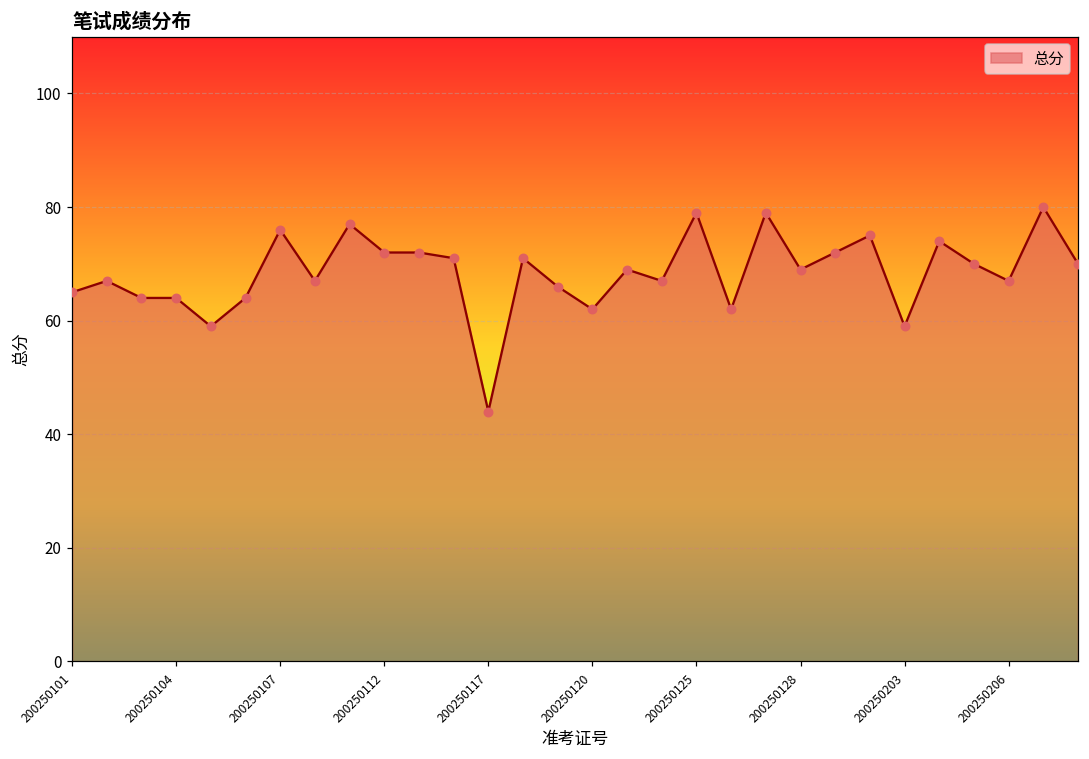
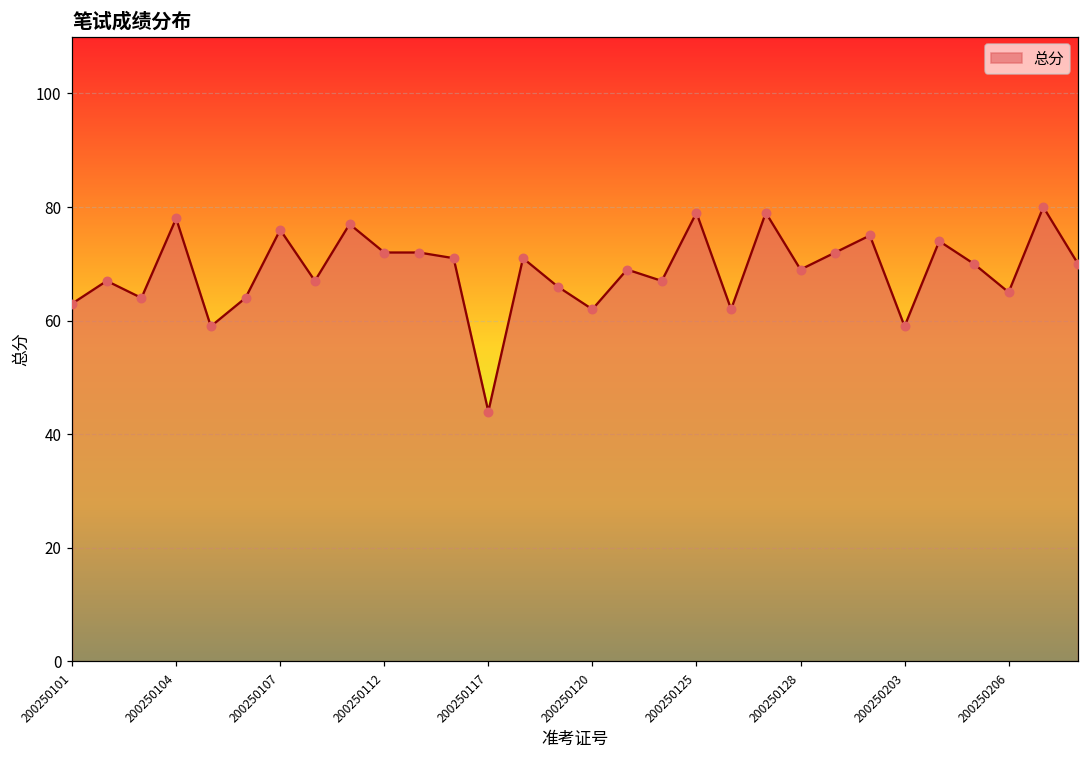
200250101: 65 -> 63
200250104: 64 -> 78
200250206: 67 -> 65
